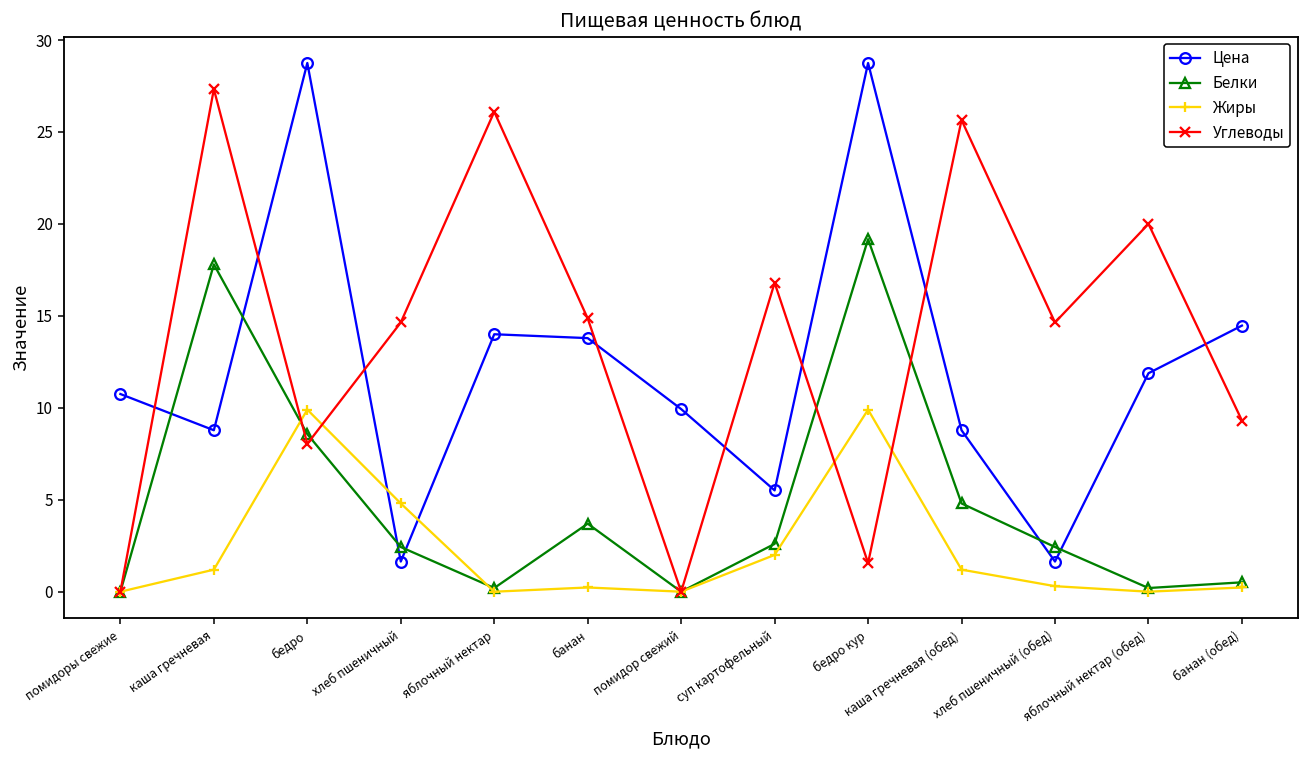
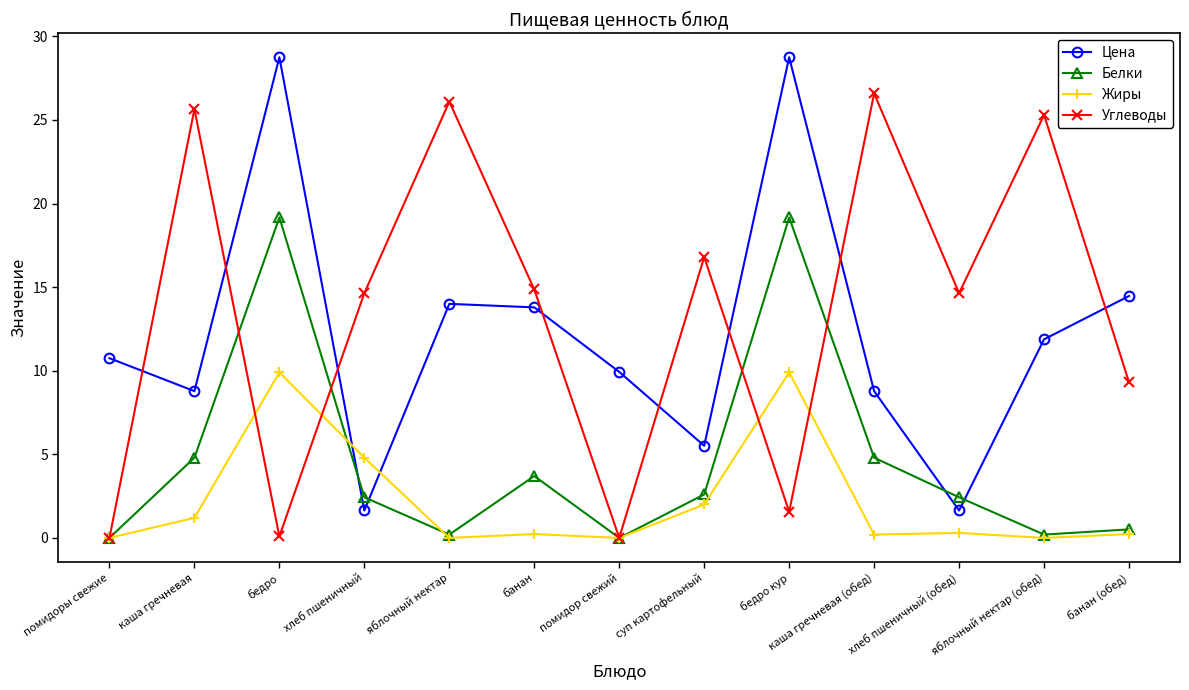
Белки, каша гречневая: 17.8 -> 4.8
Углеводы, каша гречневая: 27.3 -> 25.7
Белки, бедро: 8.6 -> 19.2
Углеводы, бедро: 8.0 -> 0.1
Жиры, каша гречневая (обед): 1.2 -> 0.2
Углеводы, каша гречневая (обед): 25.7 -> 26.6
Углеводы, яблочный нектар (обед): 20.0 -> 25.3
